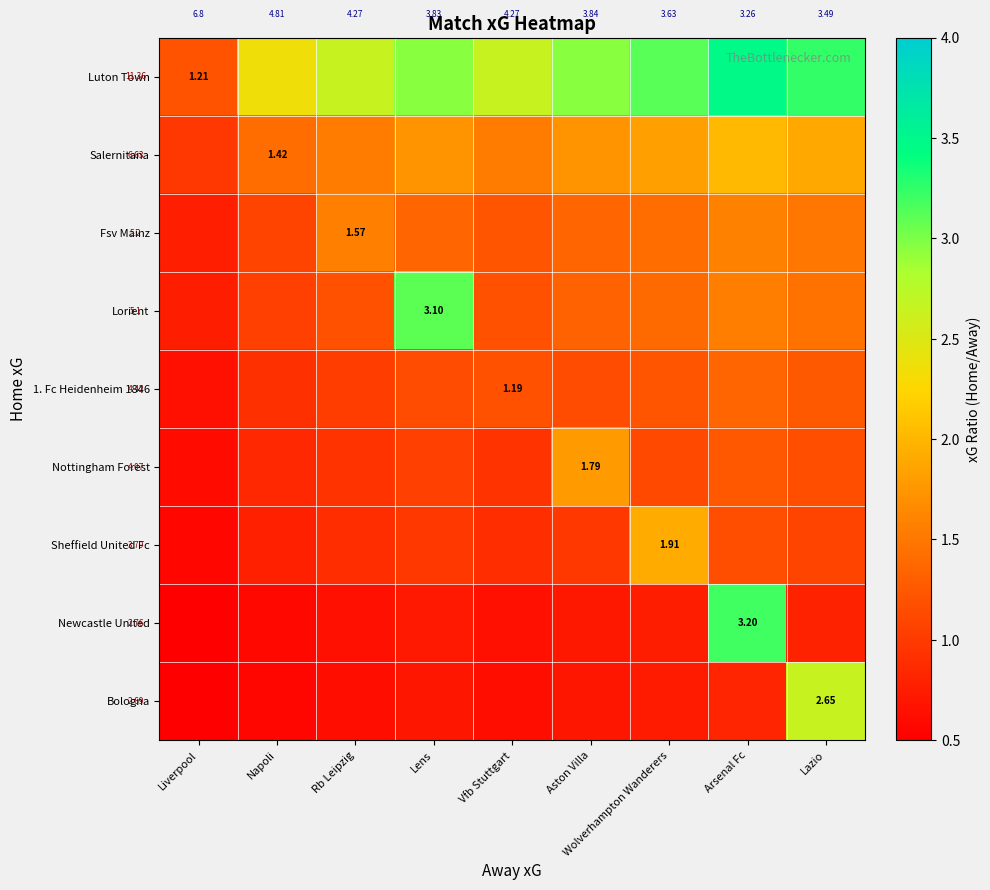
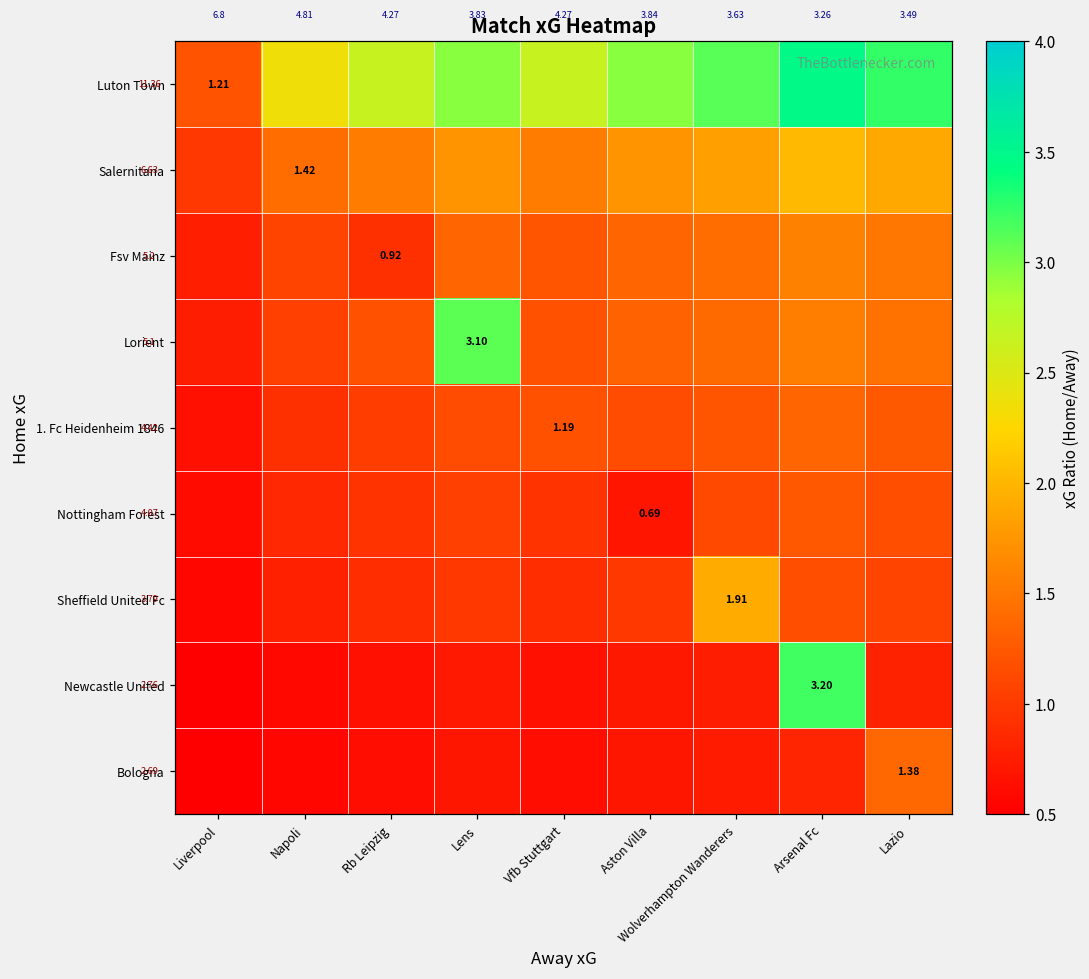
Fsv Mainz, Rb Leipzig: 1.57 -> 0.92
Nottingham Forest, Aston Villa: 1.79 -> 0.69
Bologna, Lazio: 2.65 -> 1.38
